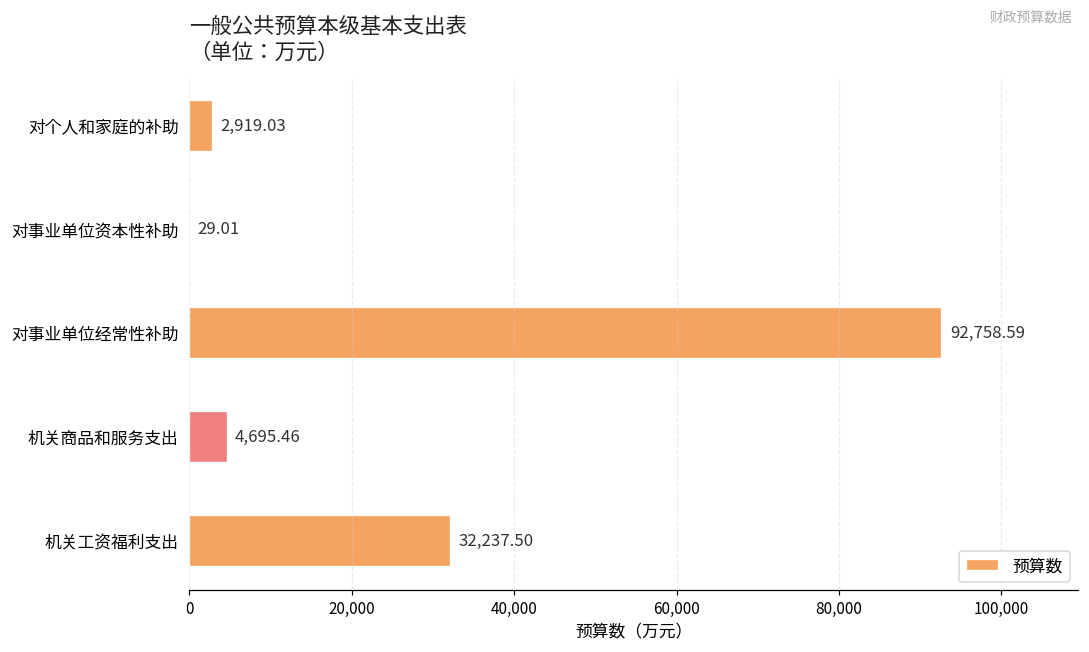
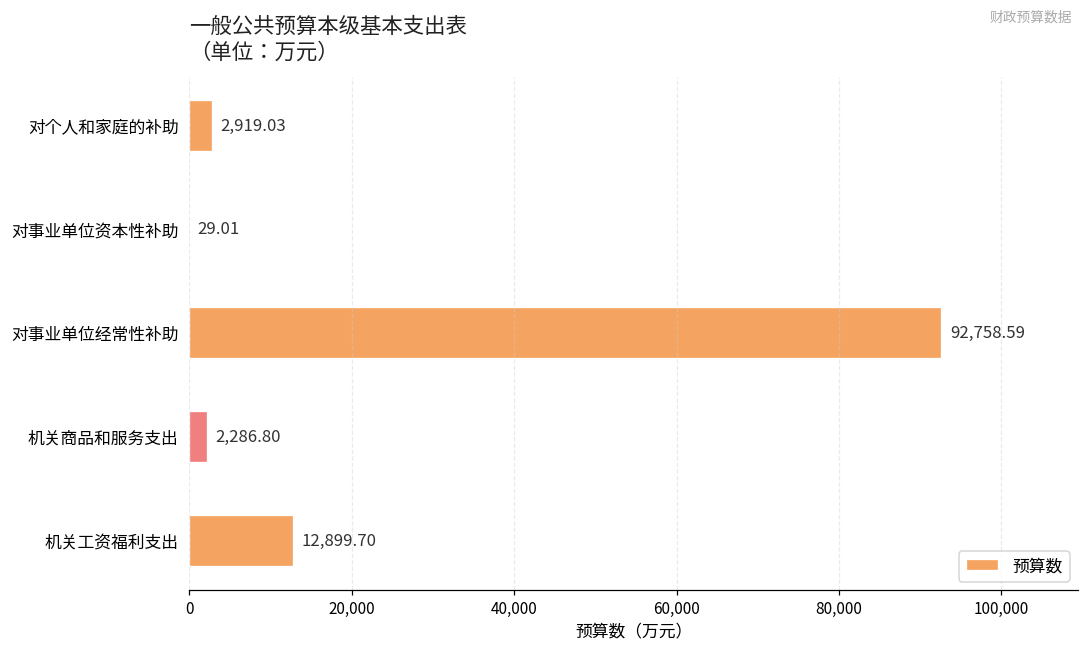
机关商品和服务支出: 4,695.46 -> 2,286.80
机关工资福利支出: 32,237.50 -> 12,899.70
